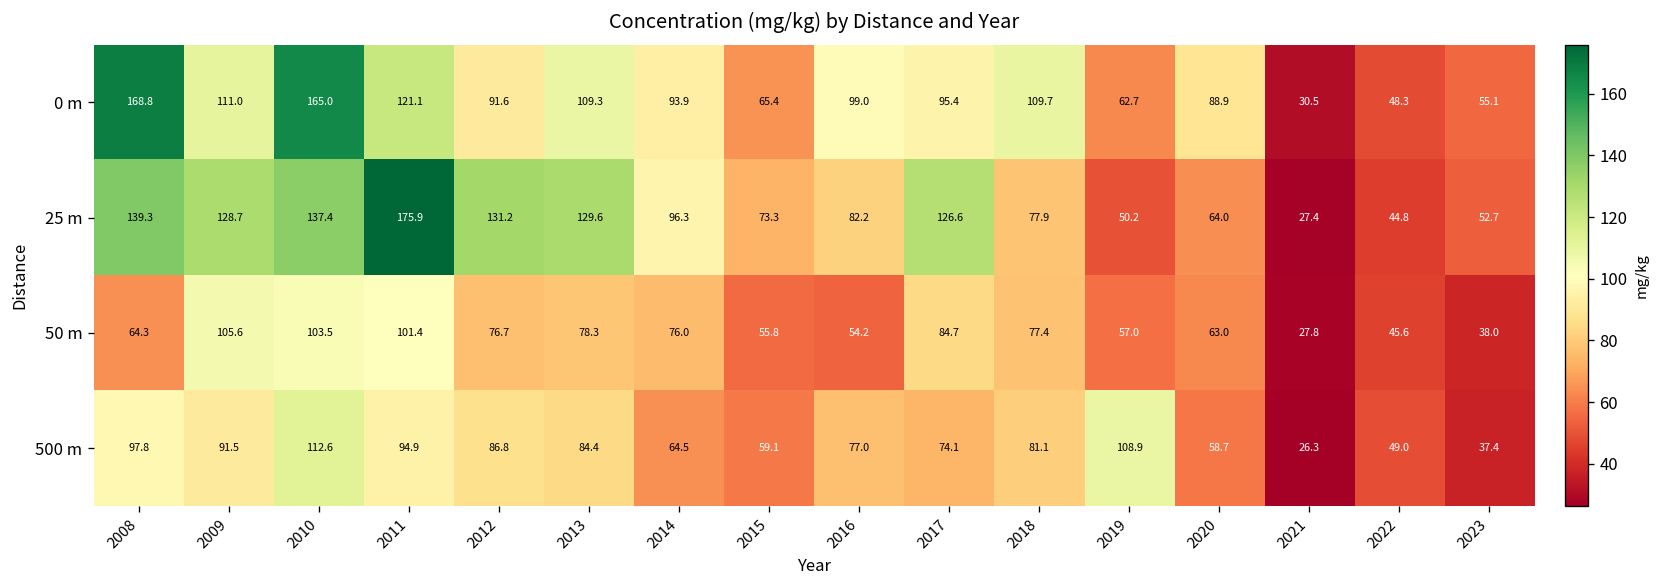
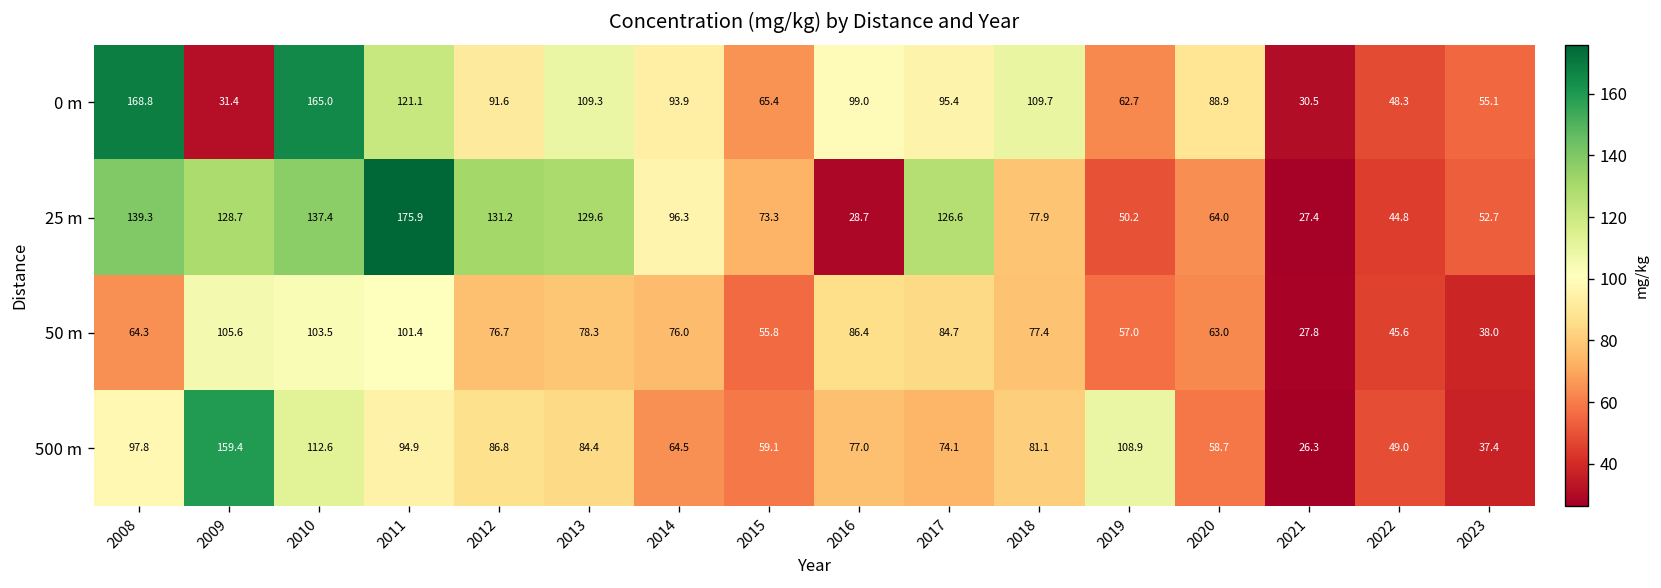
0 m, 2009: 111.0 -> 31.4
25 m, 2016: 82.2 -> 28.7
50 m, 2016: 54.2 -> 86.4
500 m, 2009: 91.5 -> 159.4
